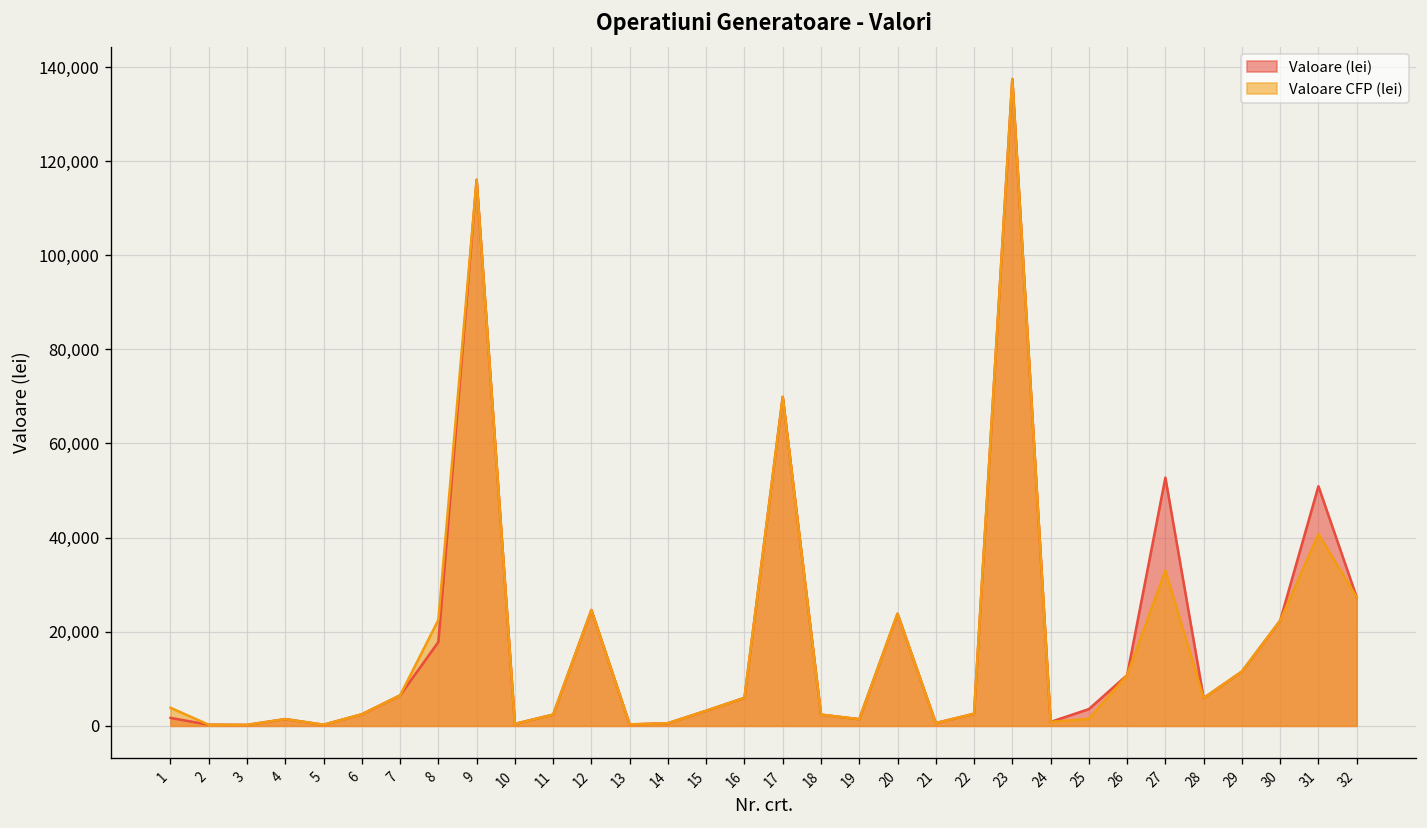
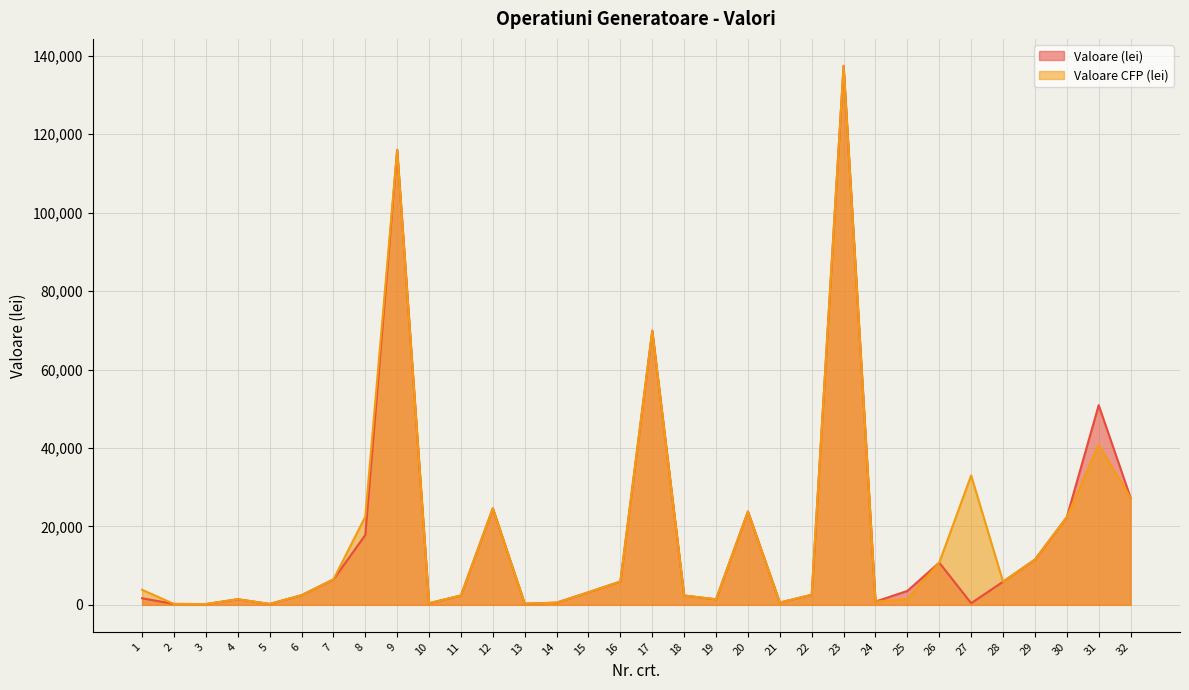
Valoare (lei), 27: 53,000 -> 0
